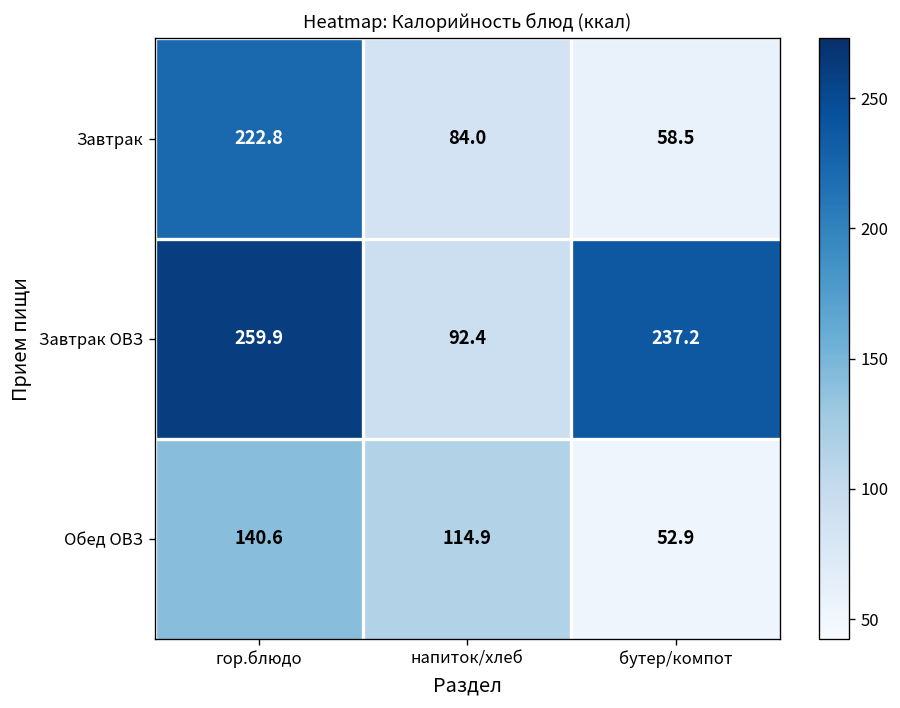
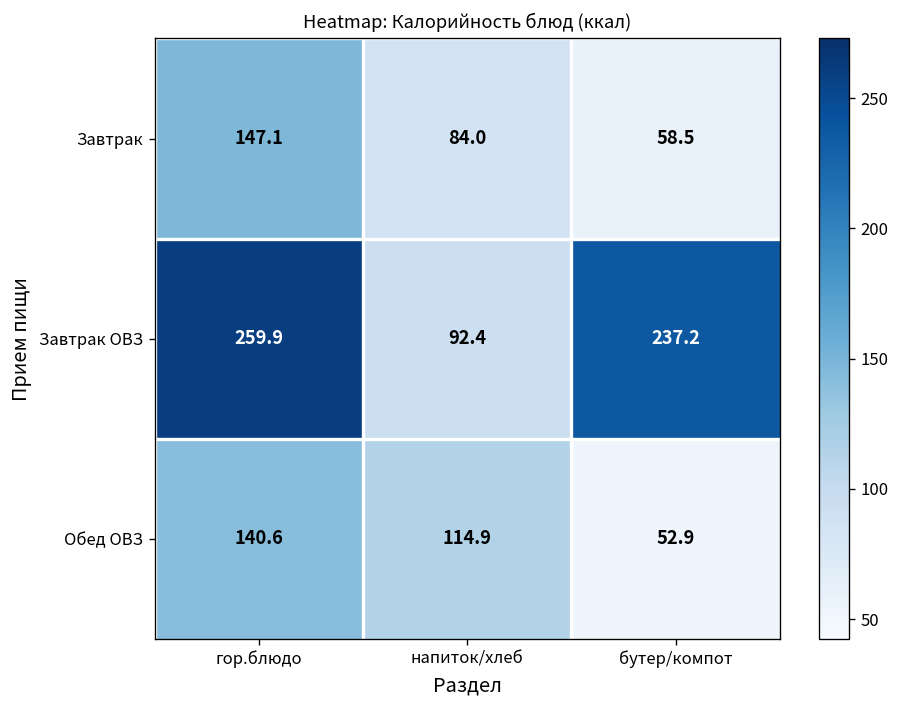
Завтрак, гор.блюдо: 222.8 -> 147.1
